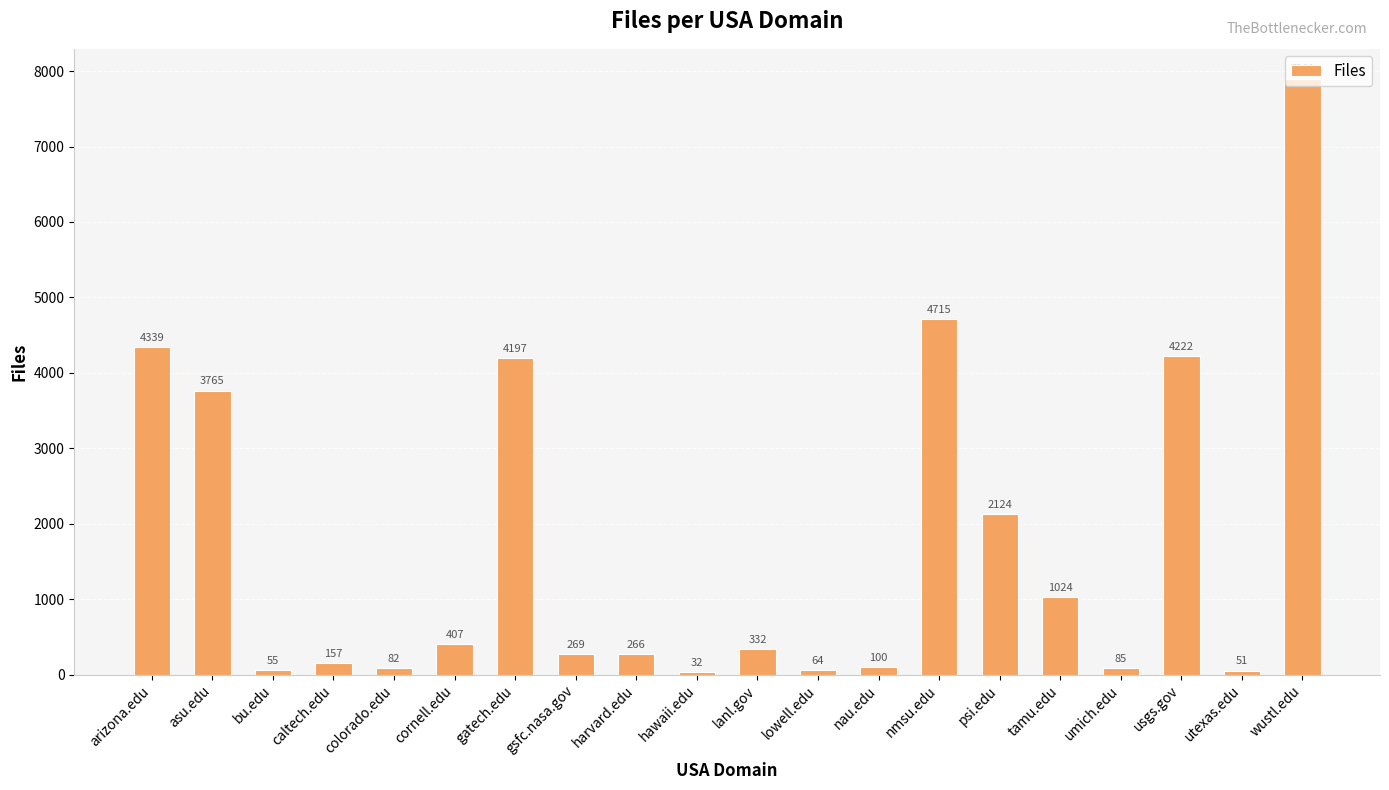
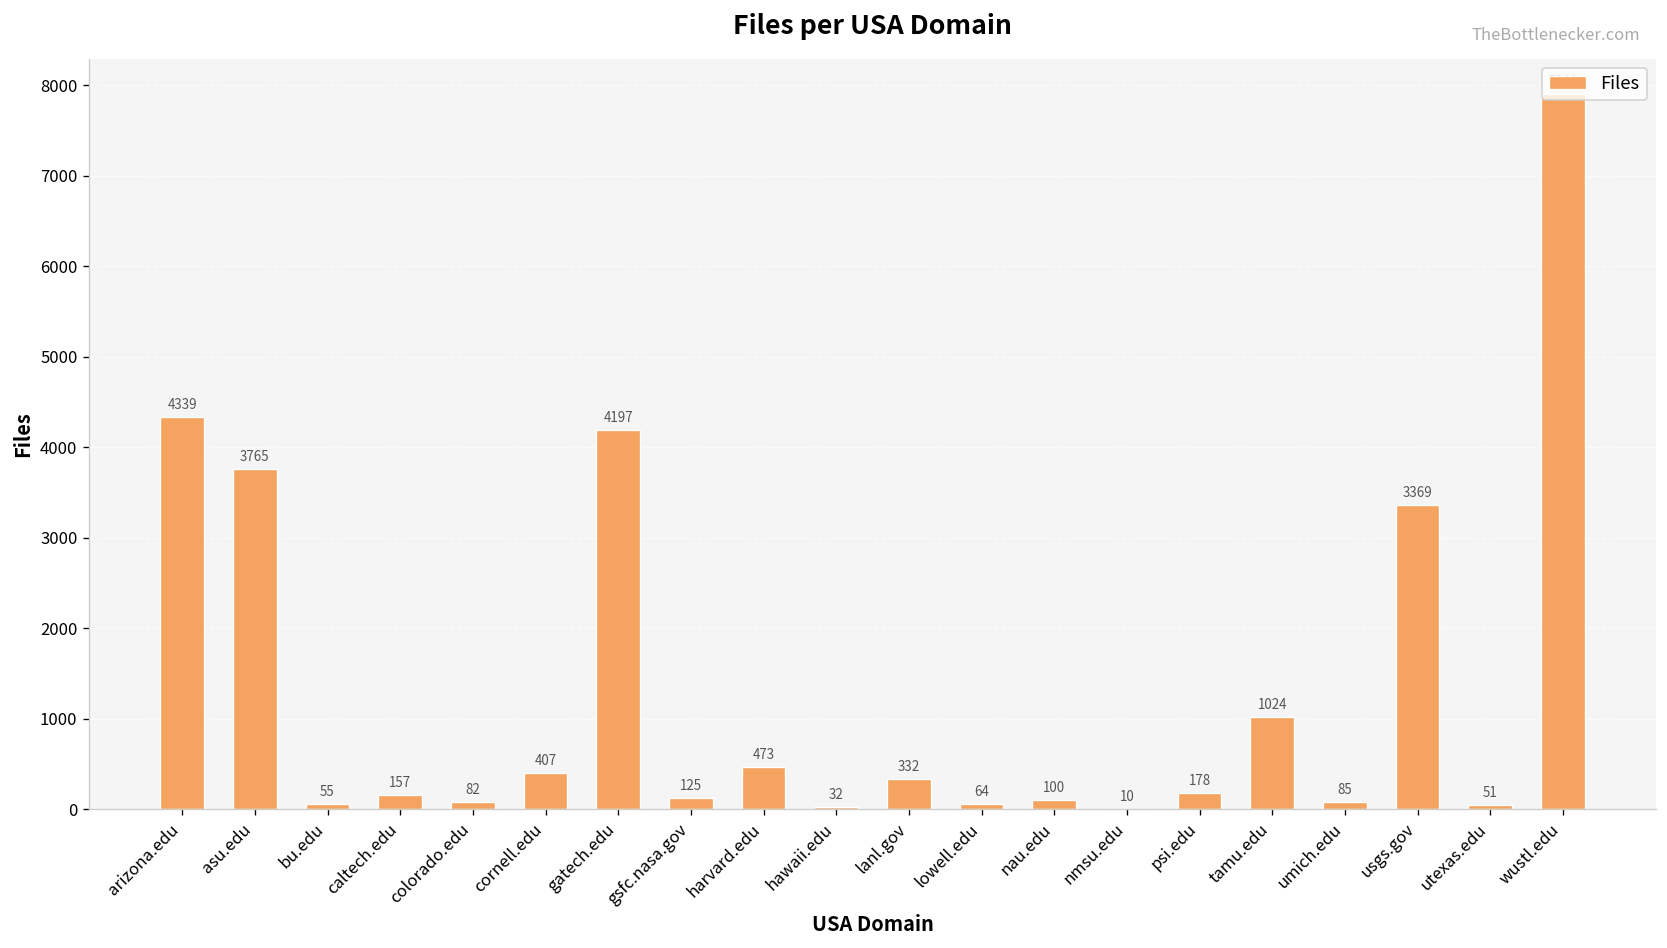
gsfc.nasa.gov: 269 -> 125
harvard.edu: 266 -> 473
nmsu.edu: 4715 -> 10
psi.edu: 2124 -> 178
usgs.gov: 4222 -> 3369
